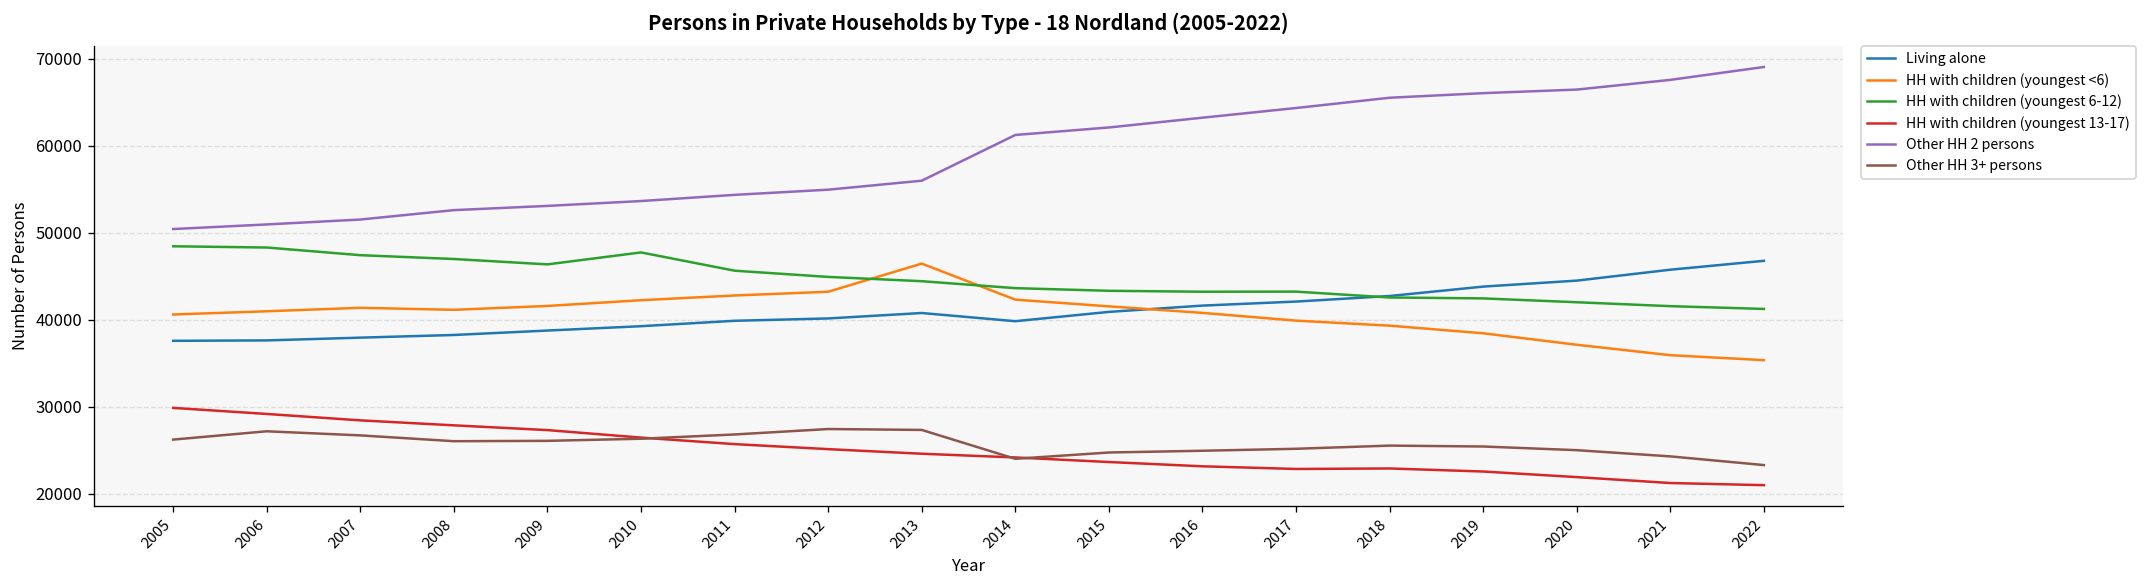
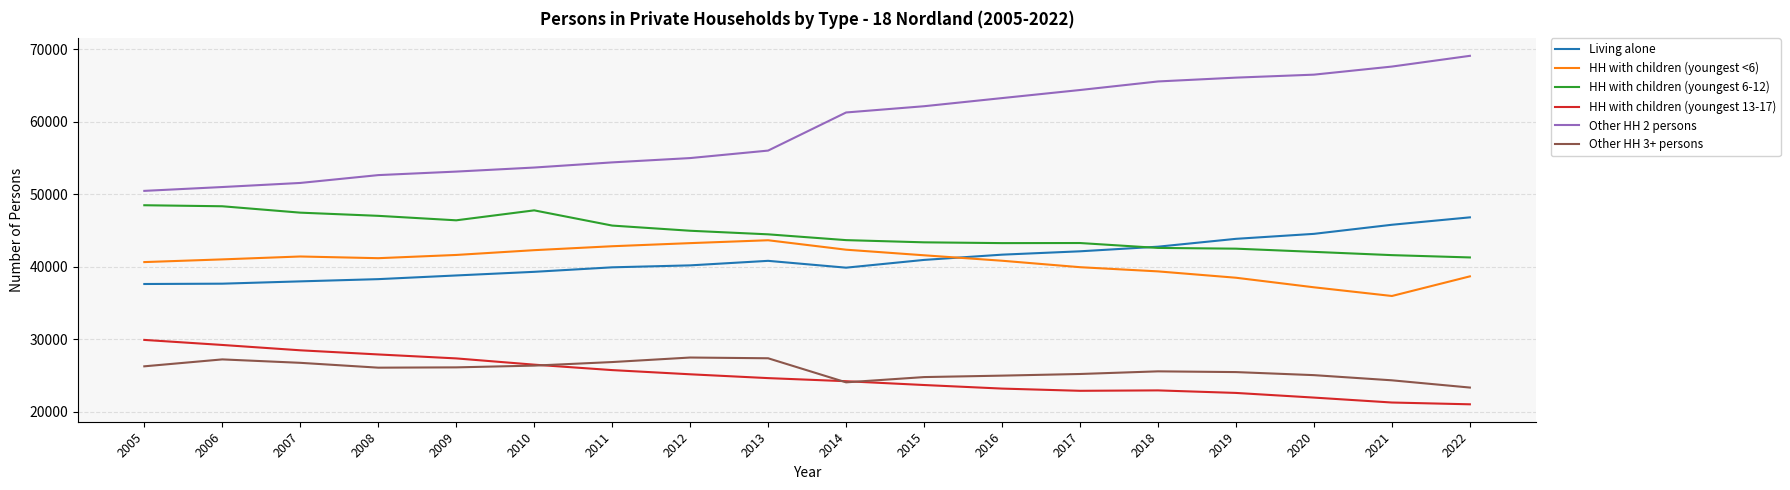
HH with children (youngest <6), 2013: 46000 -> 44000
HH with children (youngest <6), 2022: 35000 -> 39000
